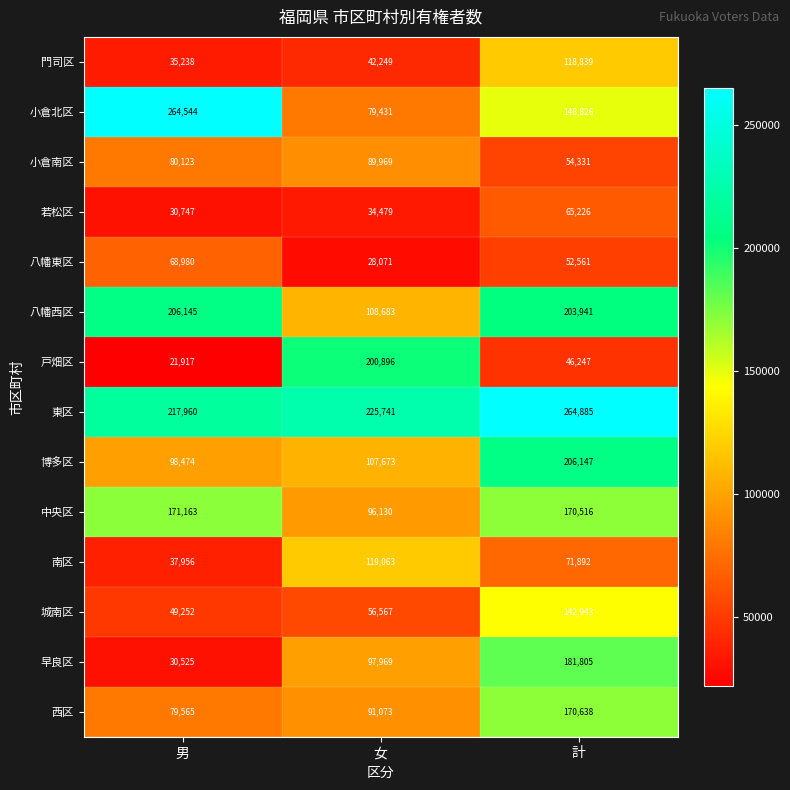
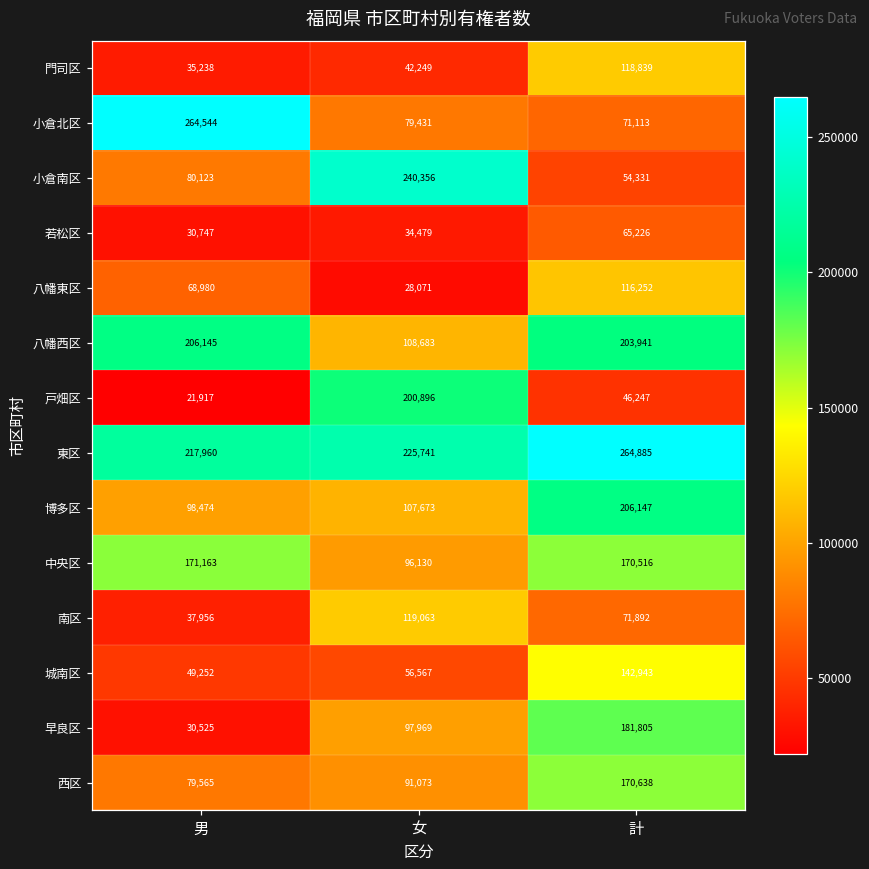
小倉北区, 計: 148,826 -> 71,113
小倉南区, 女: 89,969 -> 240,356
八幡東区, 計: 52,561 -> 116,252
